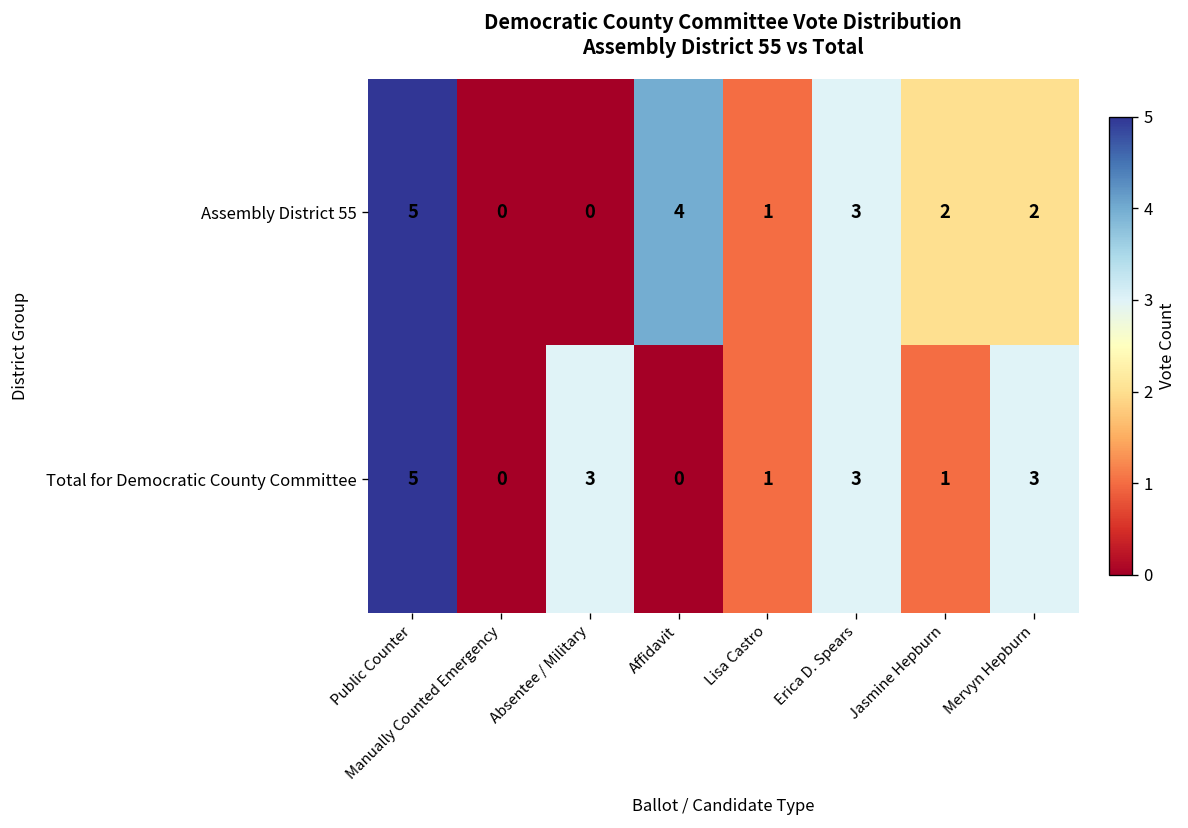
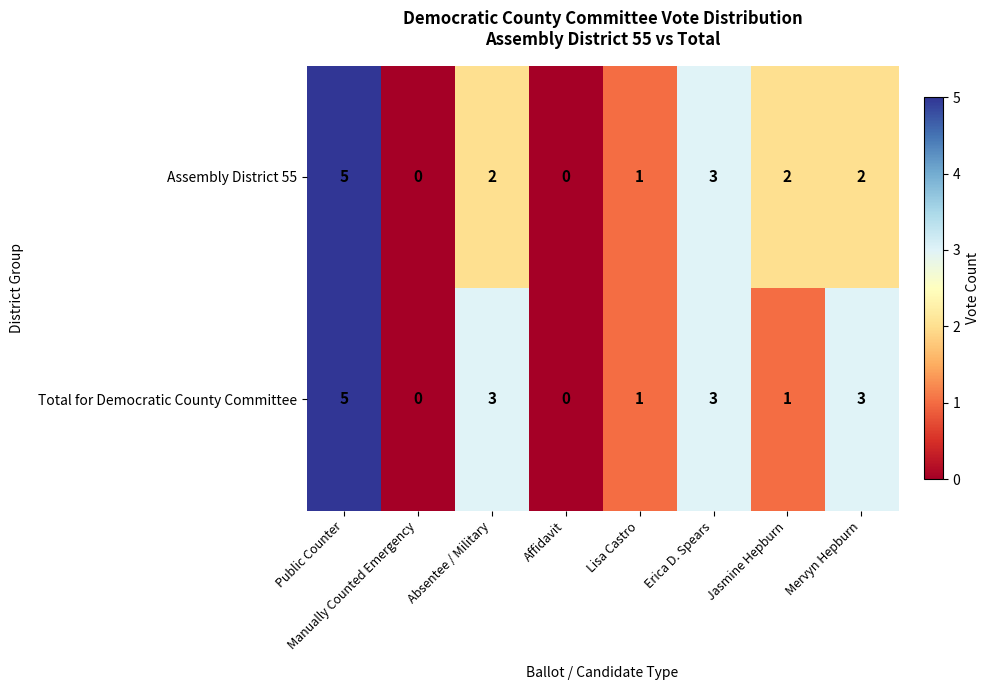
Assembly District 55, Absentee / Military: 0 -> 2
Assembly District 55, Affidavit: 4 -> 0
